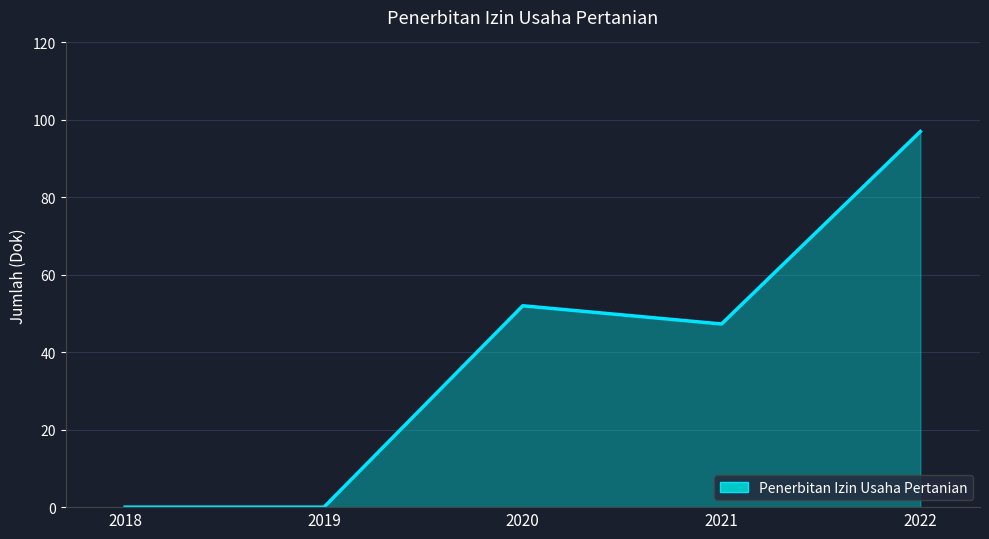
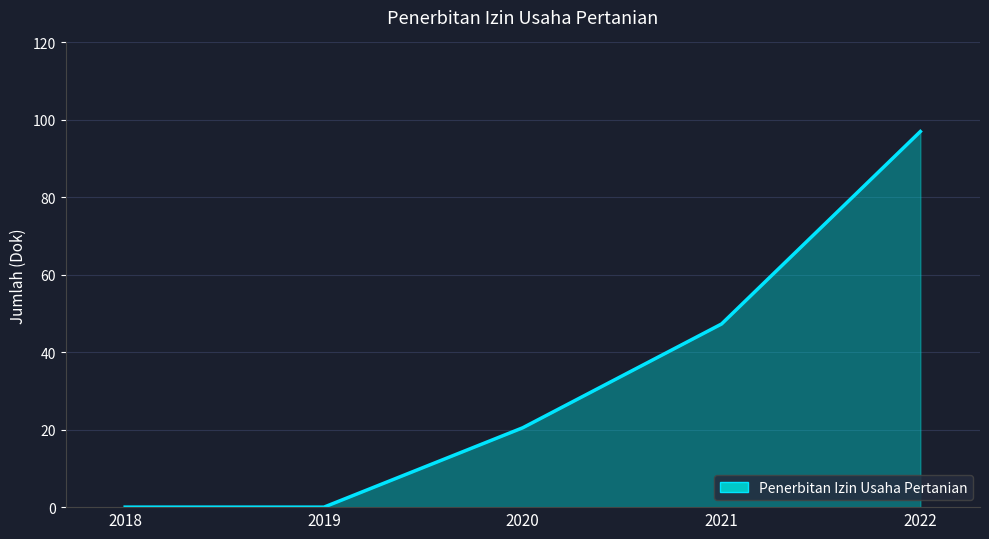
2020: 52 -> 21
